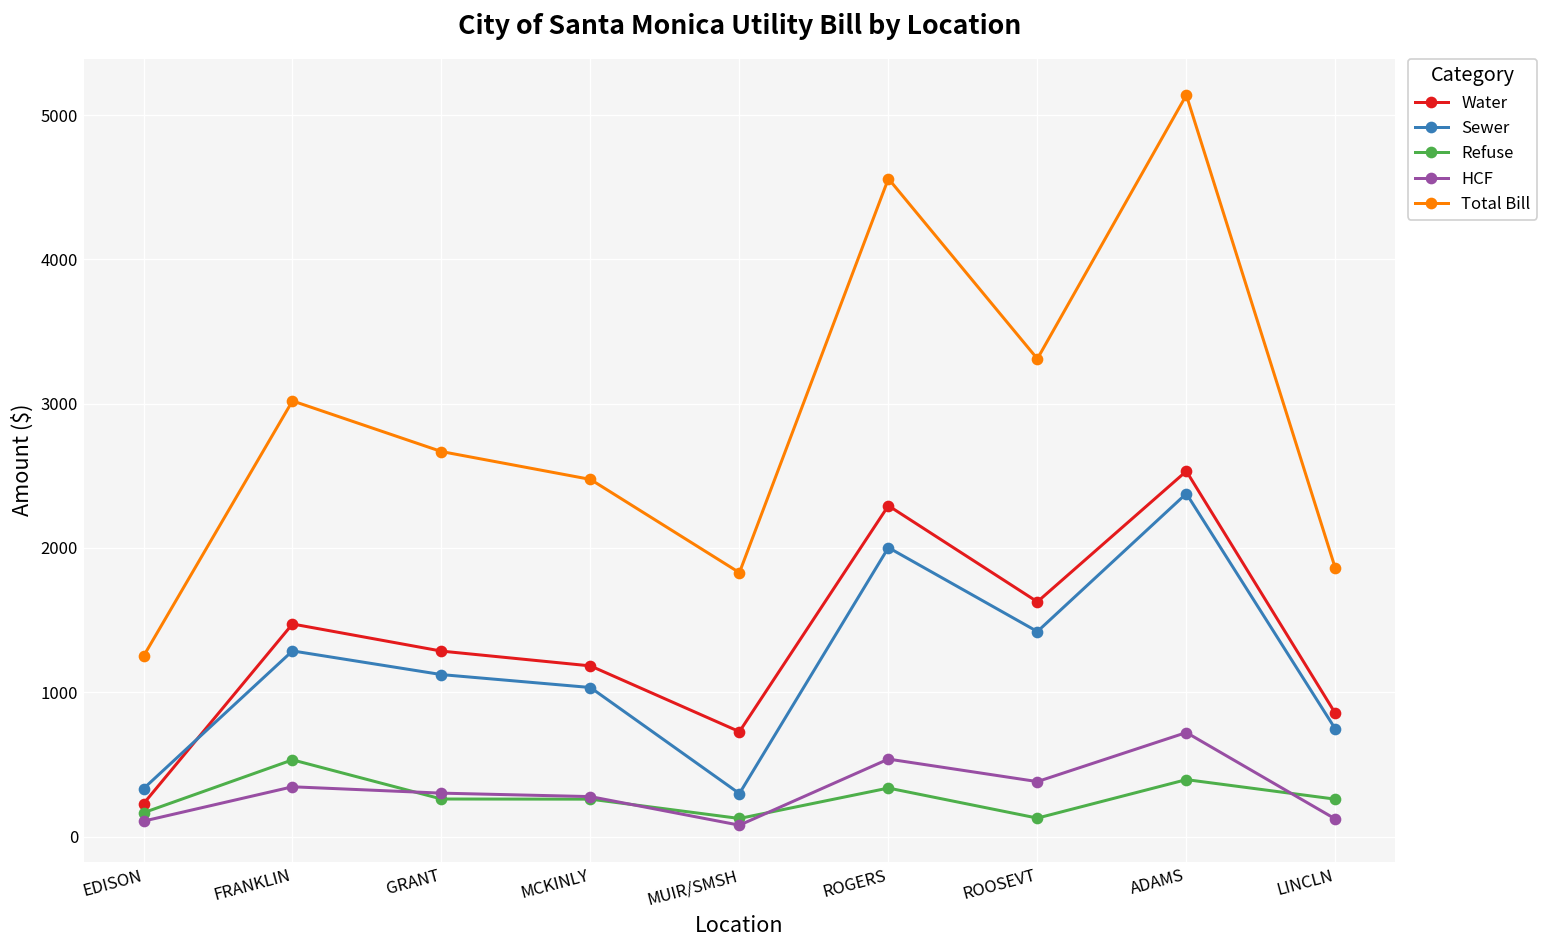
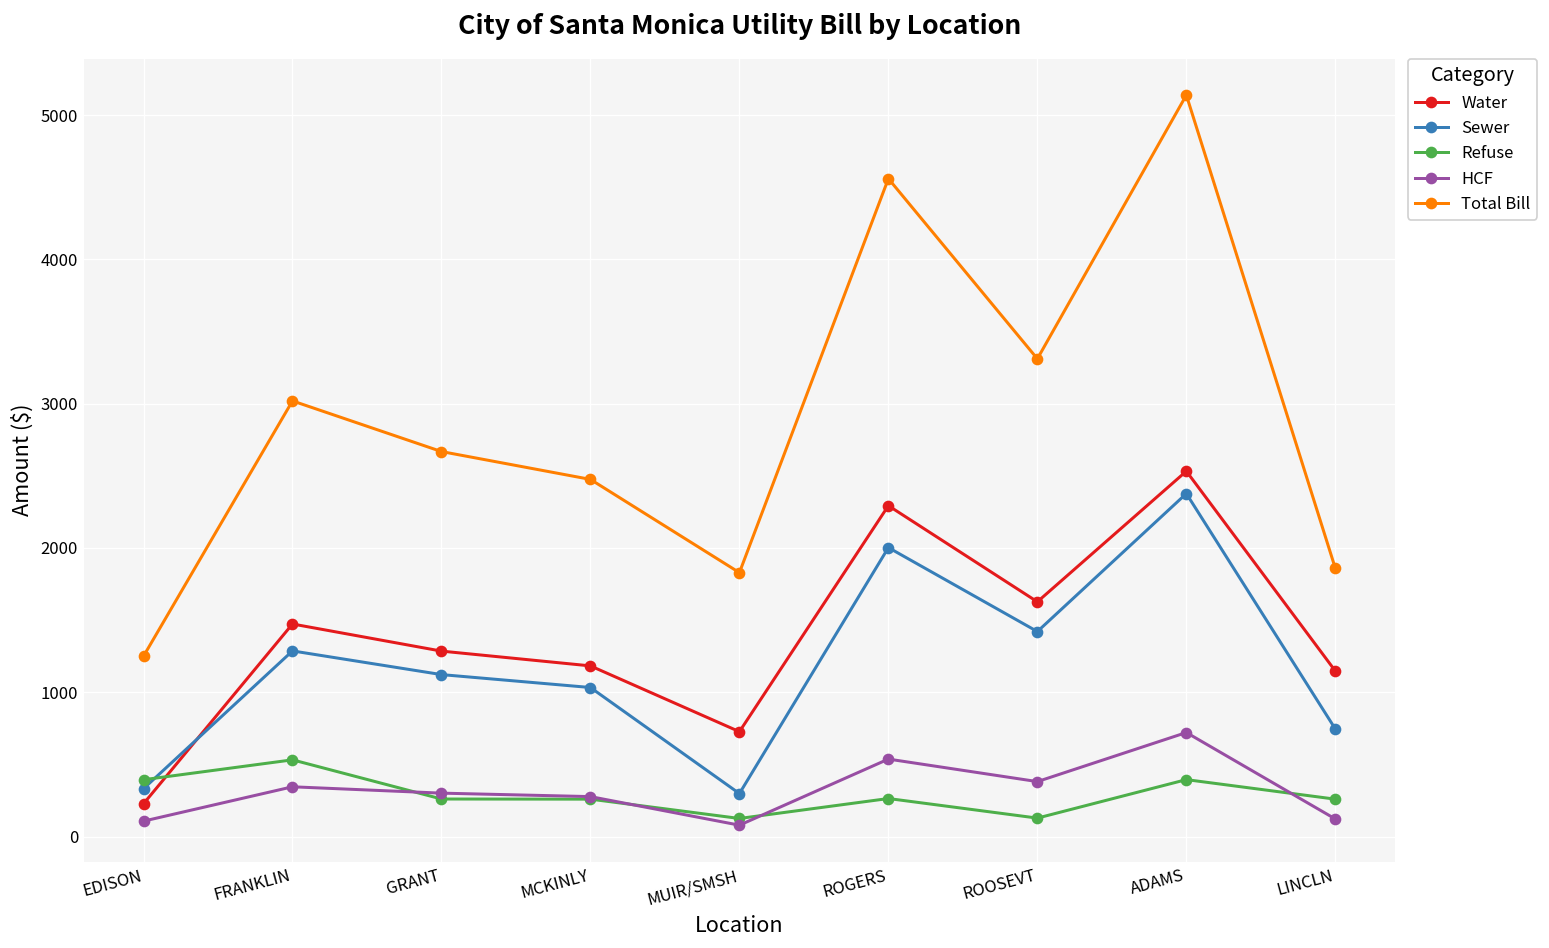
Refuse, EDISON: 170 -> 390
Refuse, ROGERS: 340 -> 260
Water, LINCLN: 850 -> 1150
